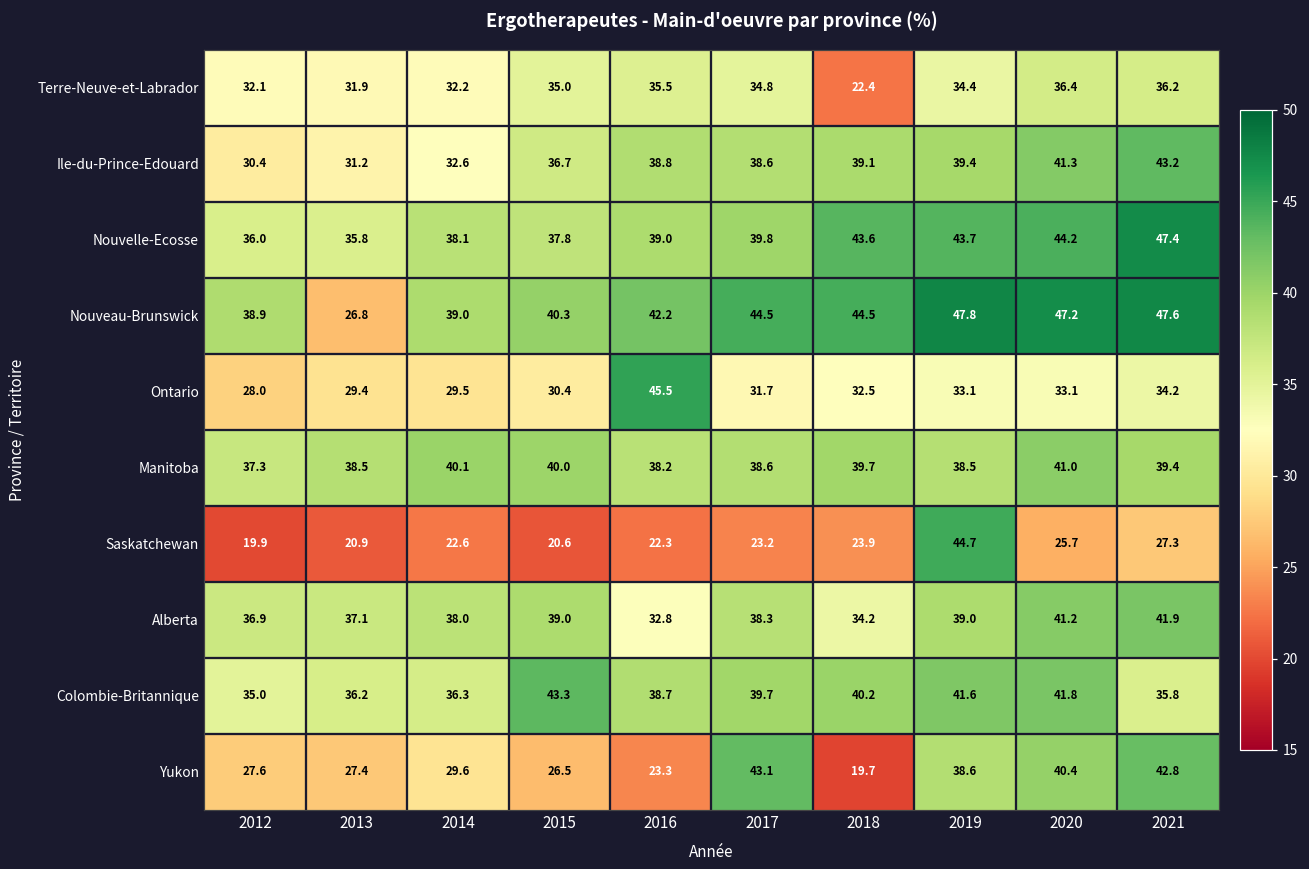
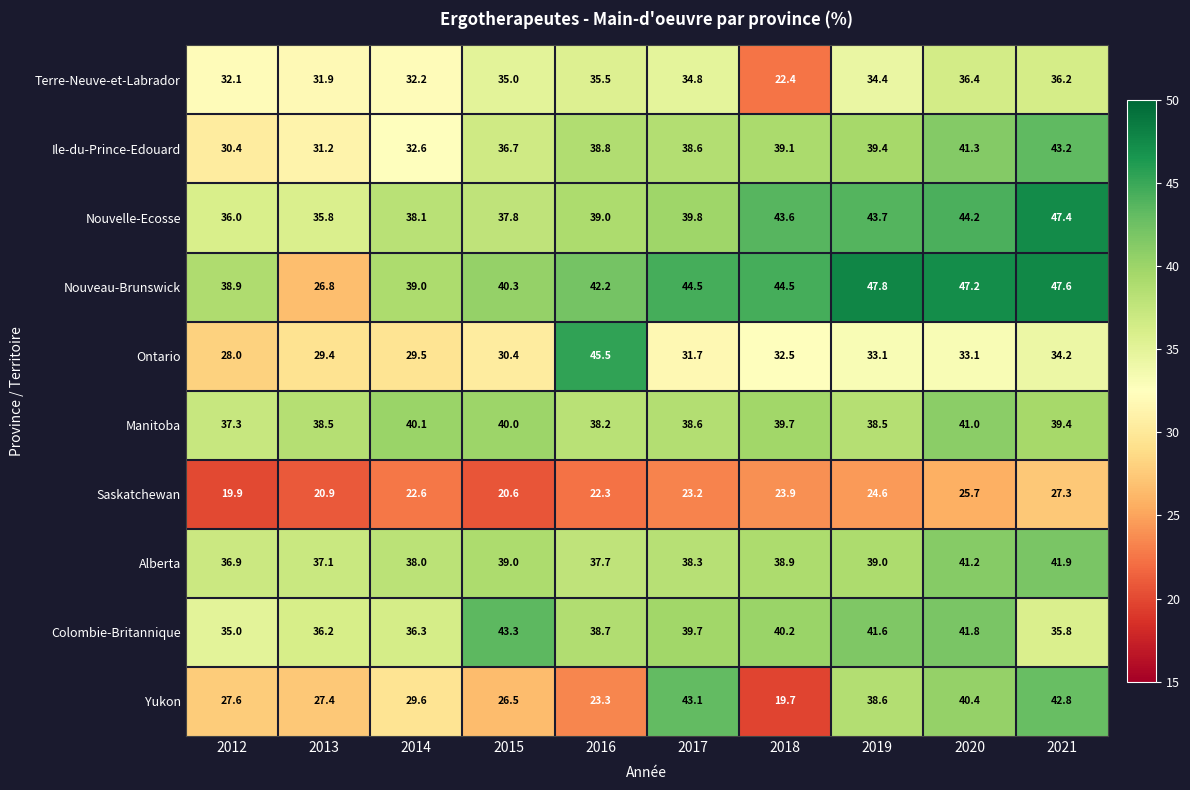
Saskatchewan, 2019: 44.7 -> 24.6
Alberta, 2016: 32.8 -> 37.7
Alberta, 2018: 34.2 -> 38.9
